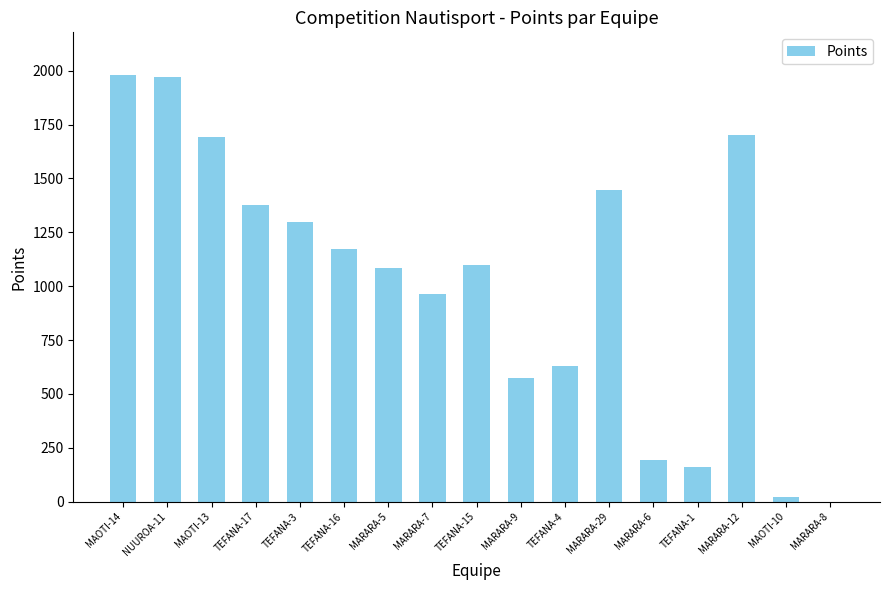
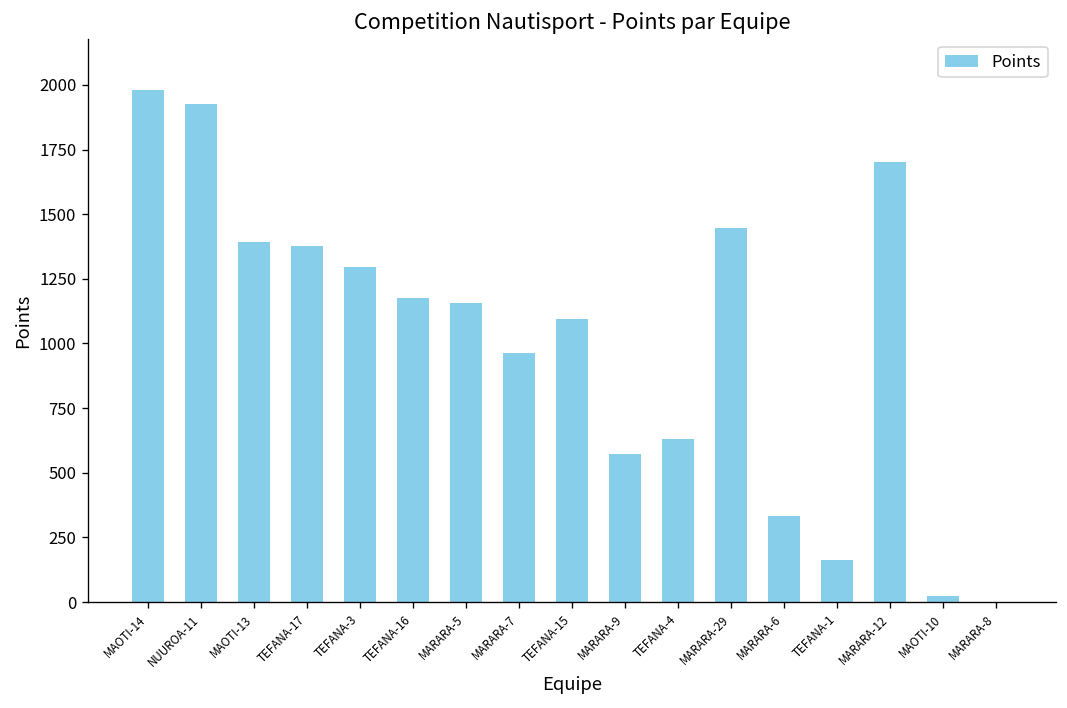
NUUROA-11: 1970 -> 1930
MAOTI-13: 1690 -> 1390
MARARA-5: 1080 -> 1160
MARARA-6: 190 -> 330
